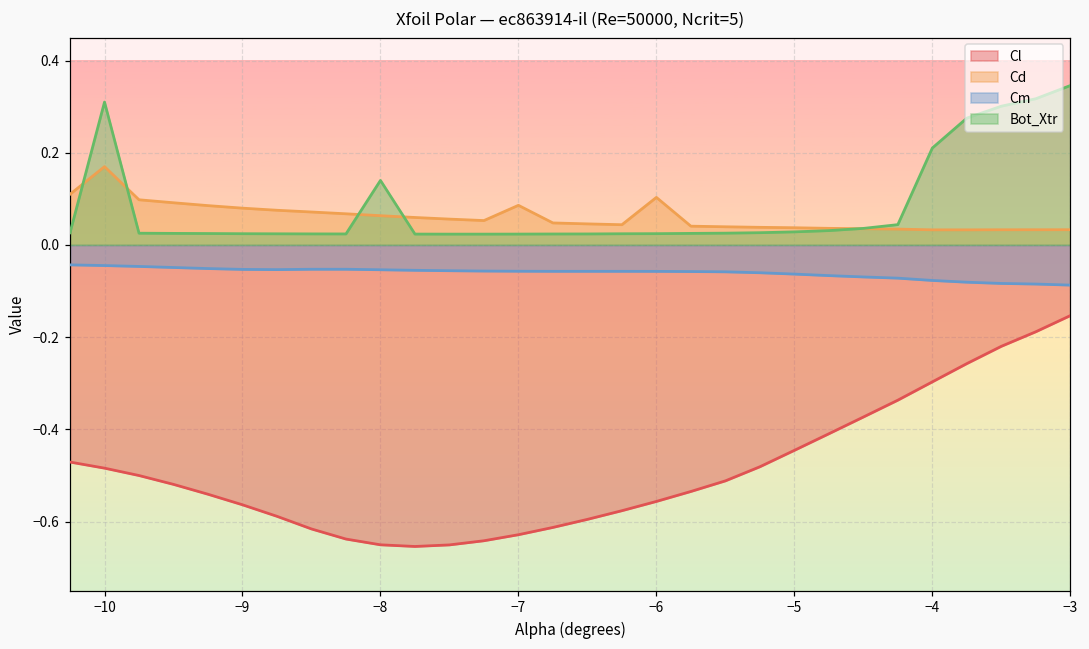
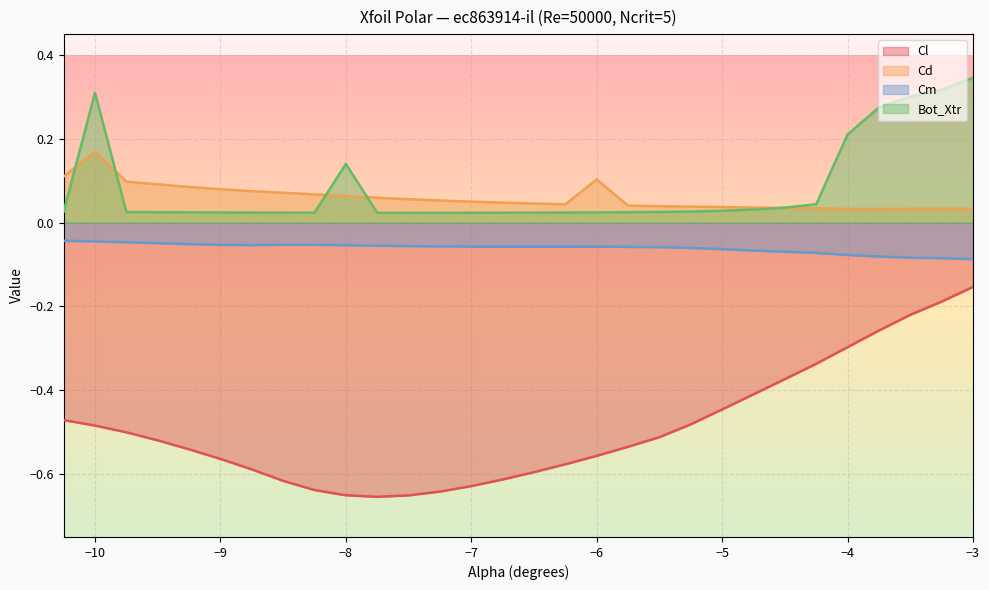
Cd, −7: 0.09 -> 0.05
